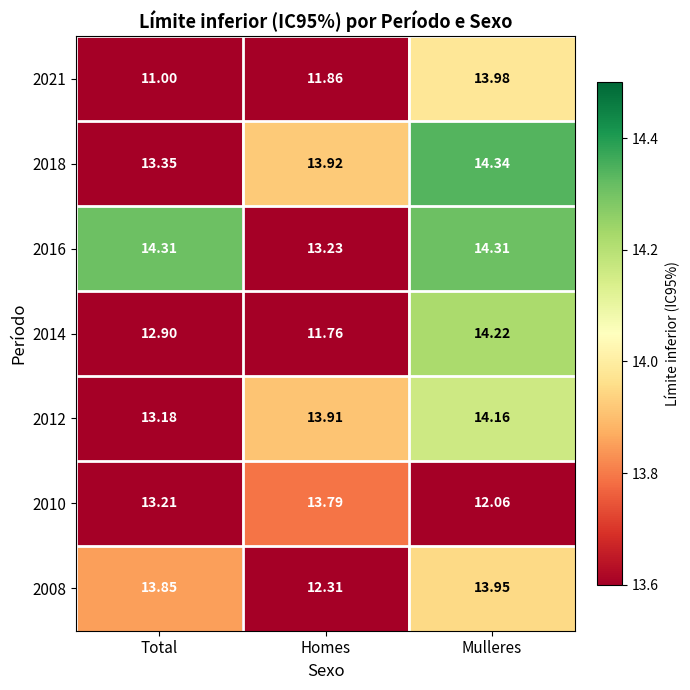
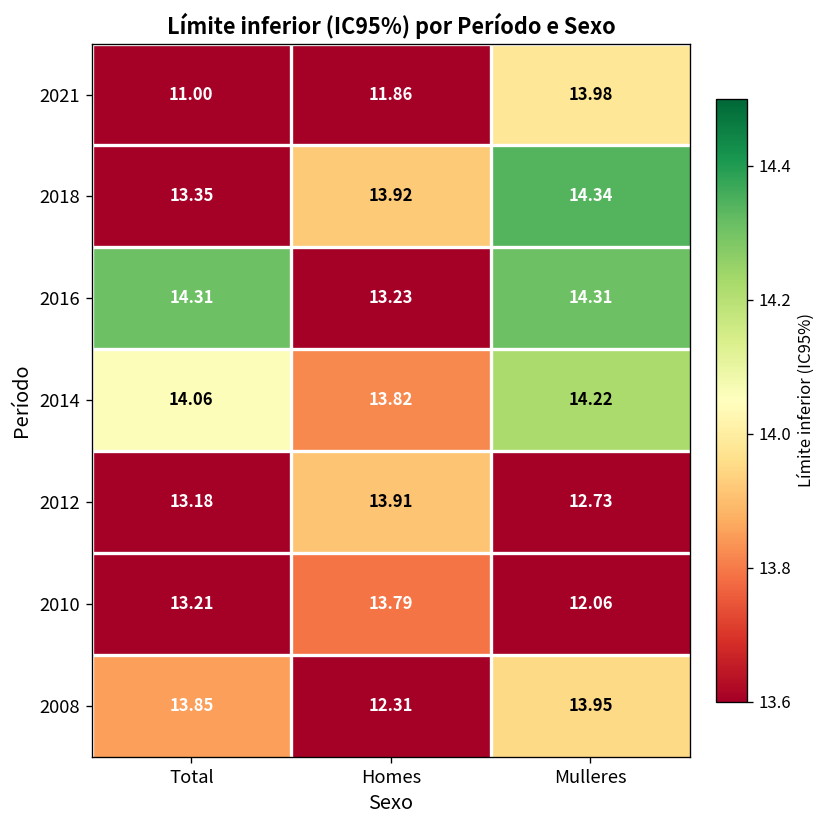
2014, Total: 12.90 -> 14.06
2014, Homes: 11.76 -> 13.82
2012, Mulleres: 14.16 -> 12.73
